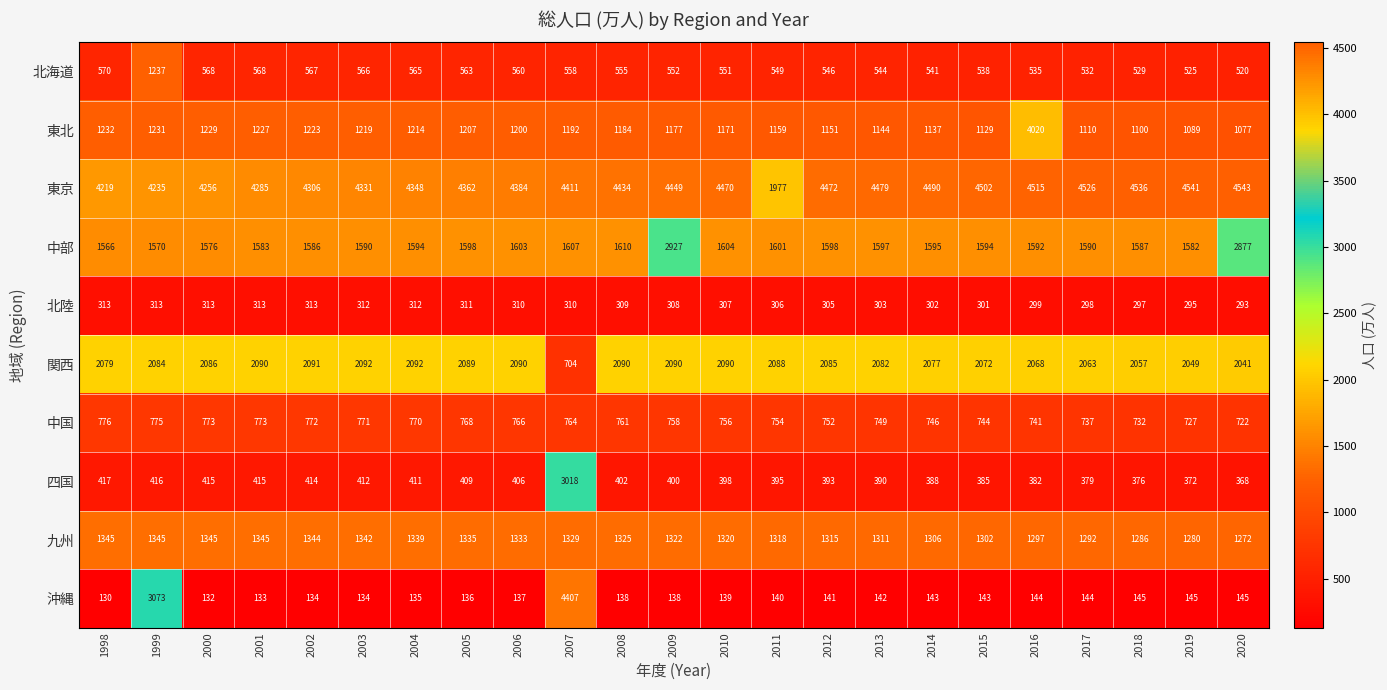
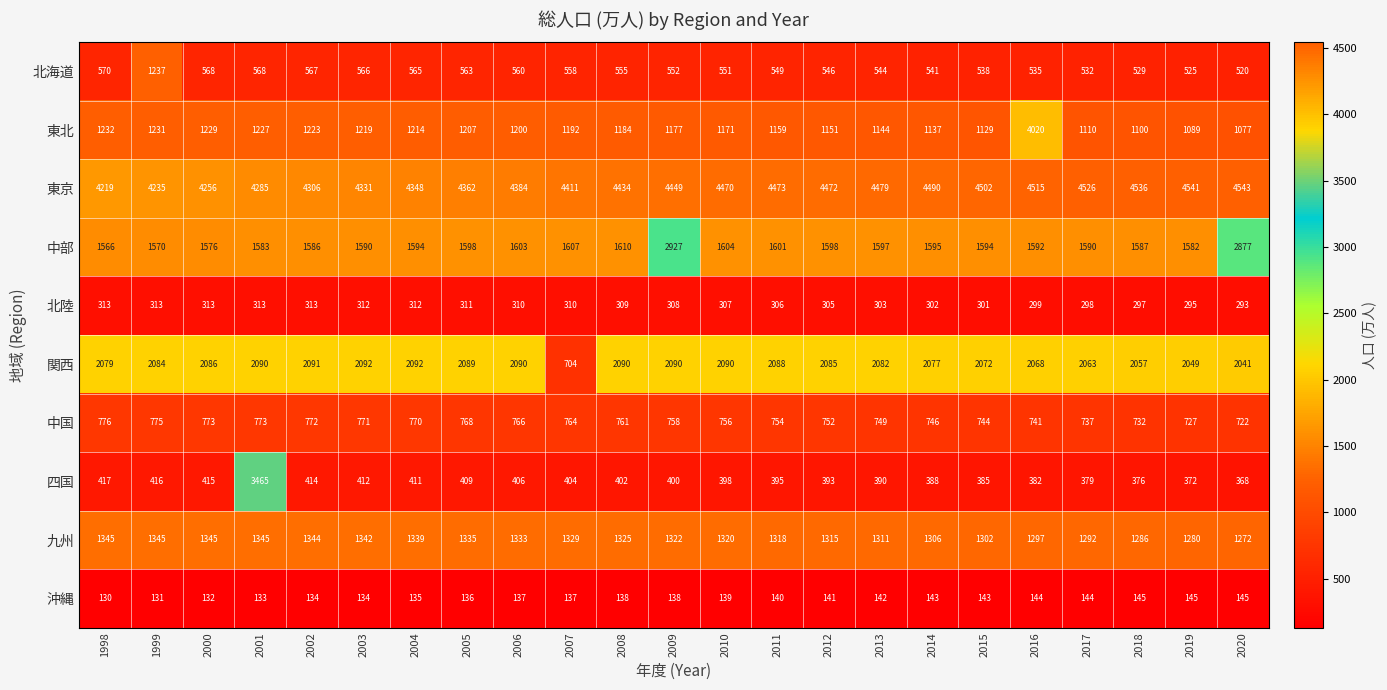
東京, 2011: 1977 -> 4473
四国, 2001: 415 -> 3465
四国, 2007: 3018 -> 404
沖縄, 1999: 3073 -> 131
沖縄, 2007: 4407 -> 137
